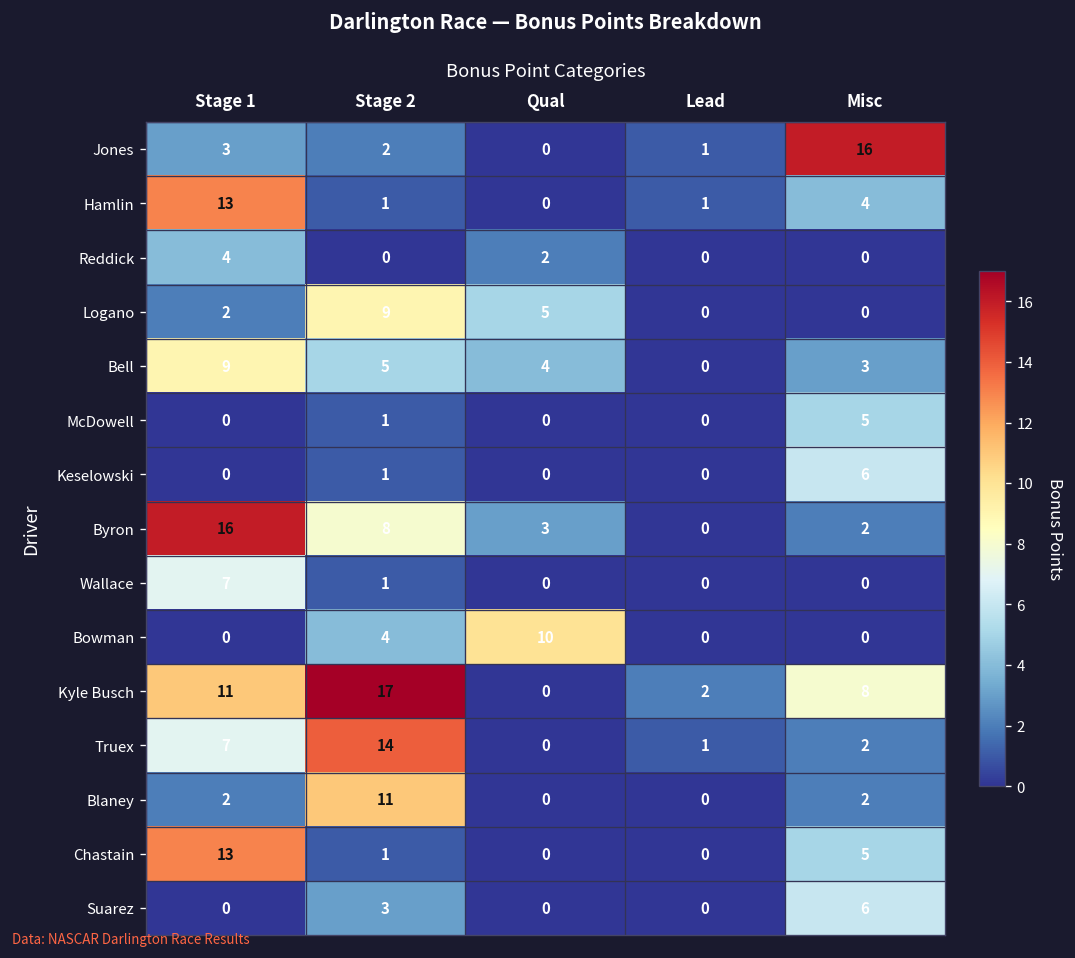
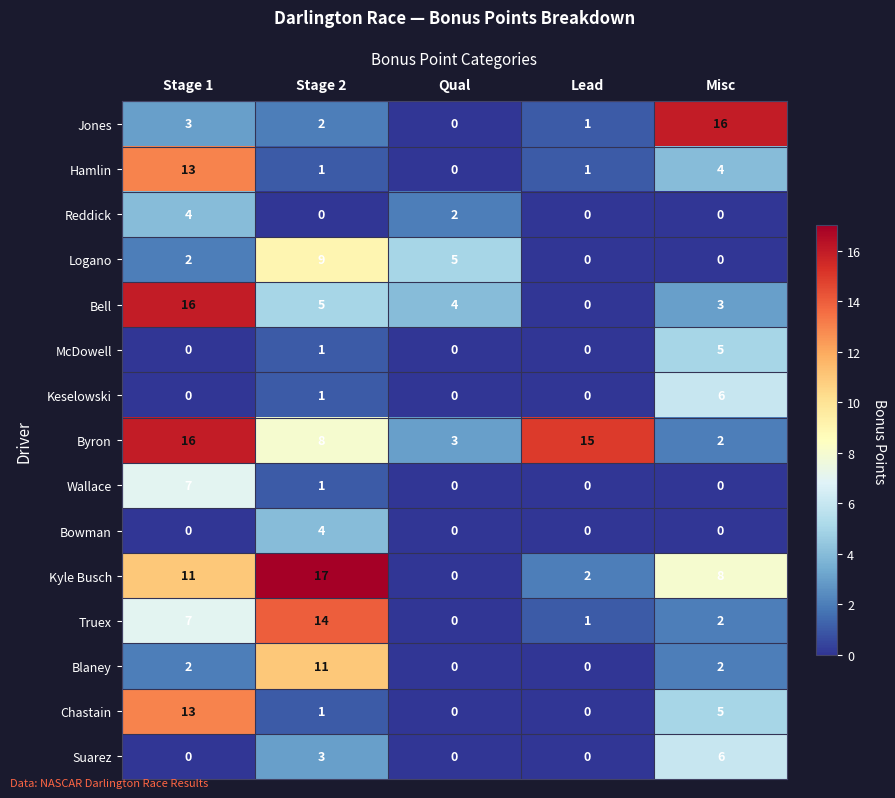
Bell, Stage 1: 9 -> 16
Byron, Lead: 0 -> 15
Bowman, Qual: 10 -> 0
